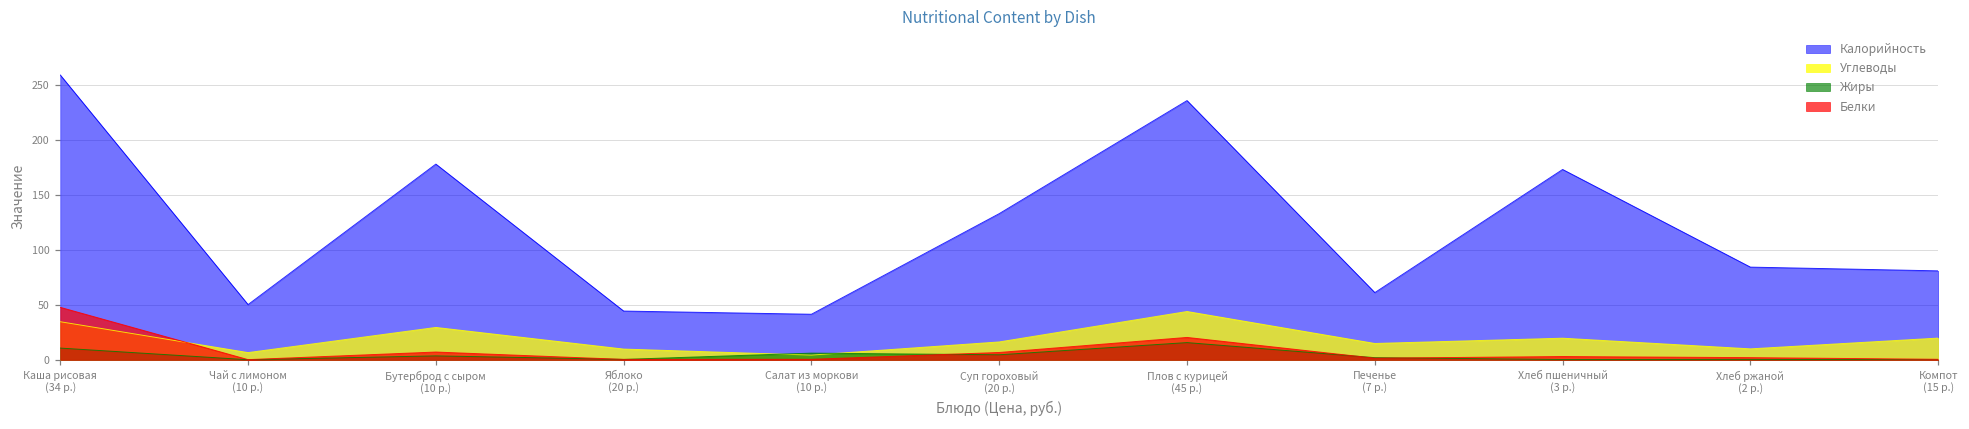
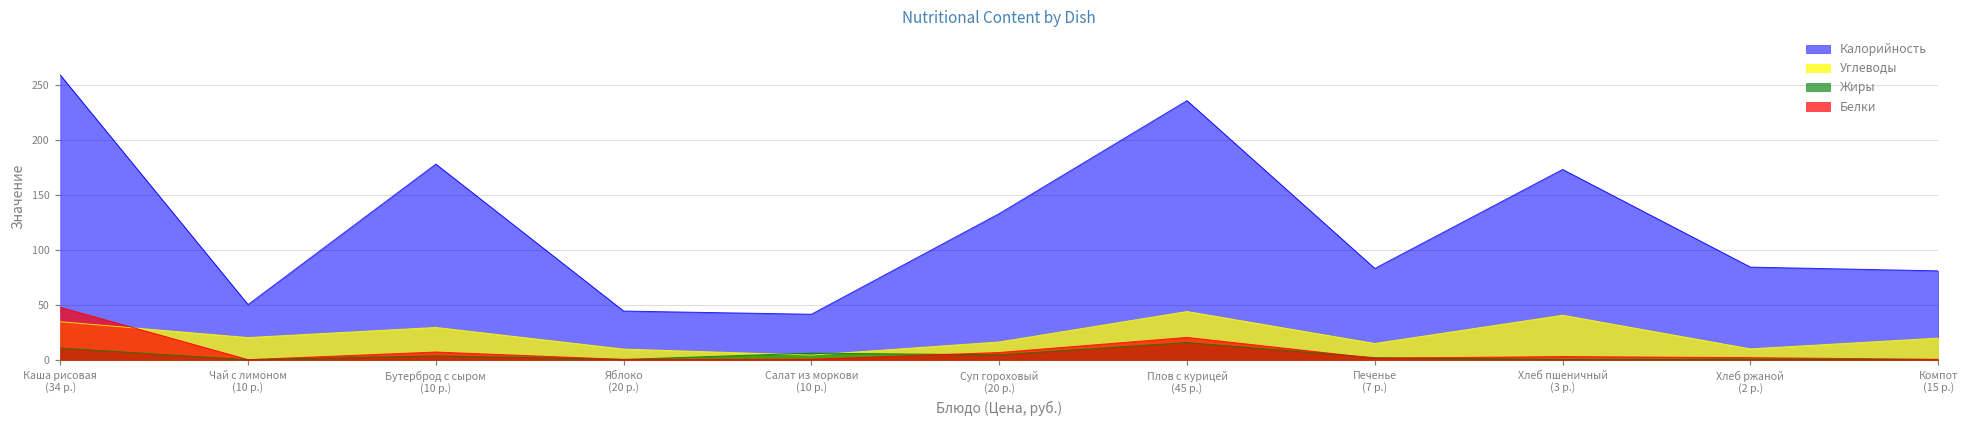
Углеводы, Чай с лимоном (10 р.): 10 -> 20
Калорийность, Печенье (7 р.): 60 -> 80
Углеводы, Хлеб пшеничный (3 р.): 20 -> 40
